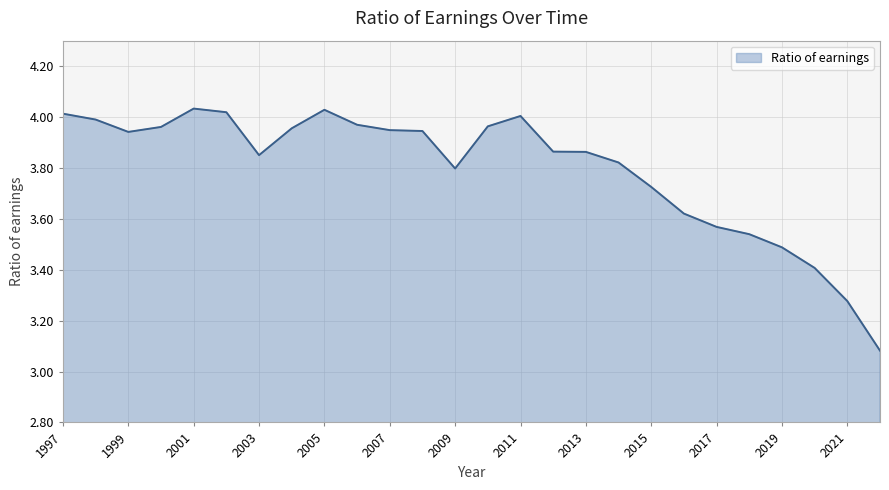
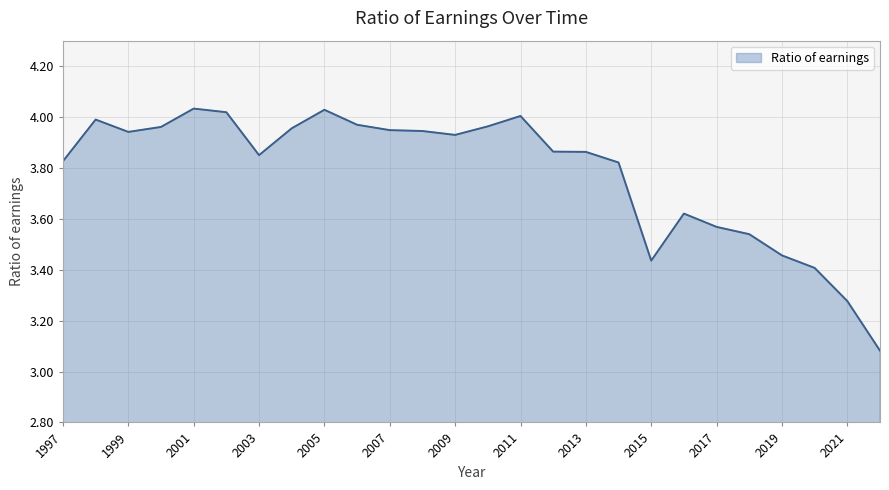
1997: 4.01 -> 3.83
2009: 3.80 -> 3.93
2015: 3.73 -> 3.44
2019: 3.49 -> 3.46
